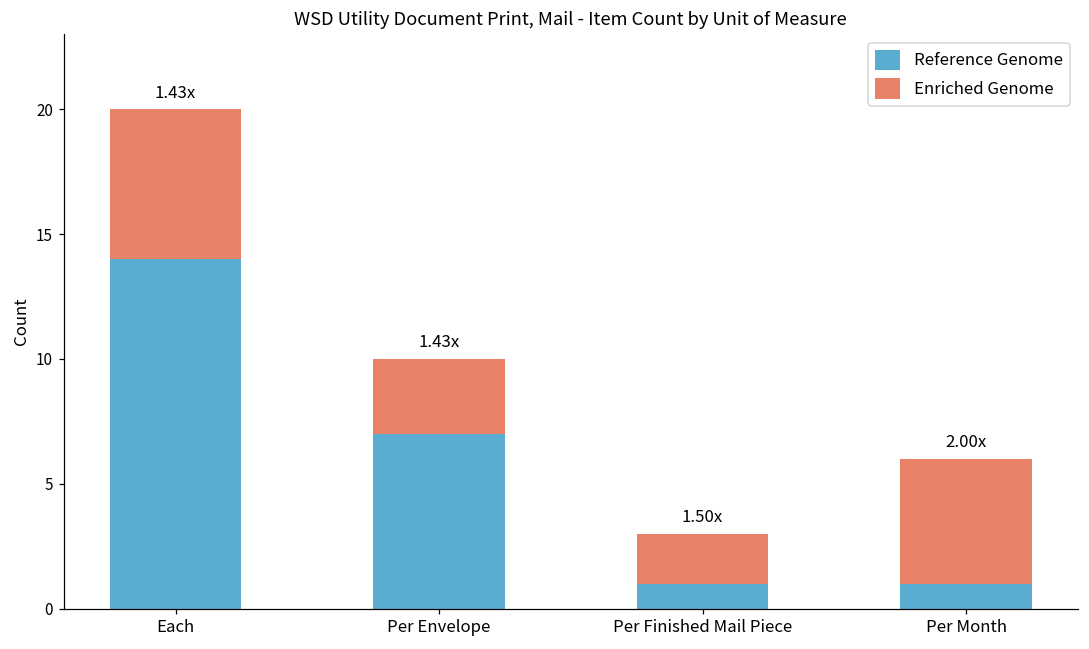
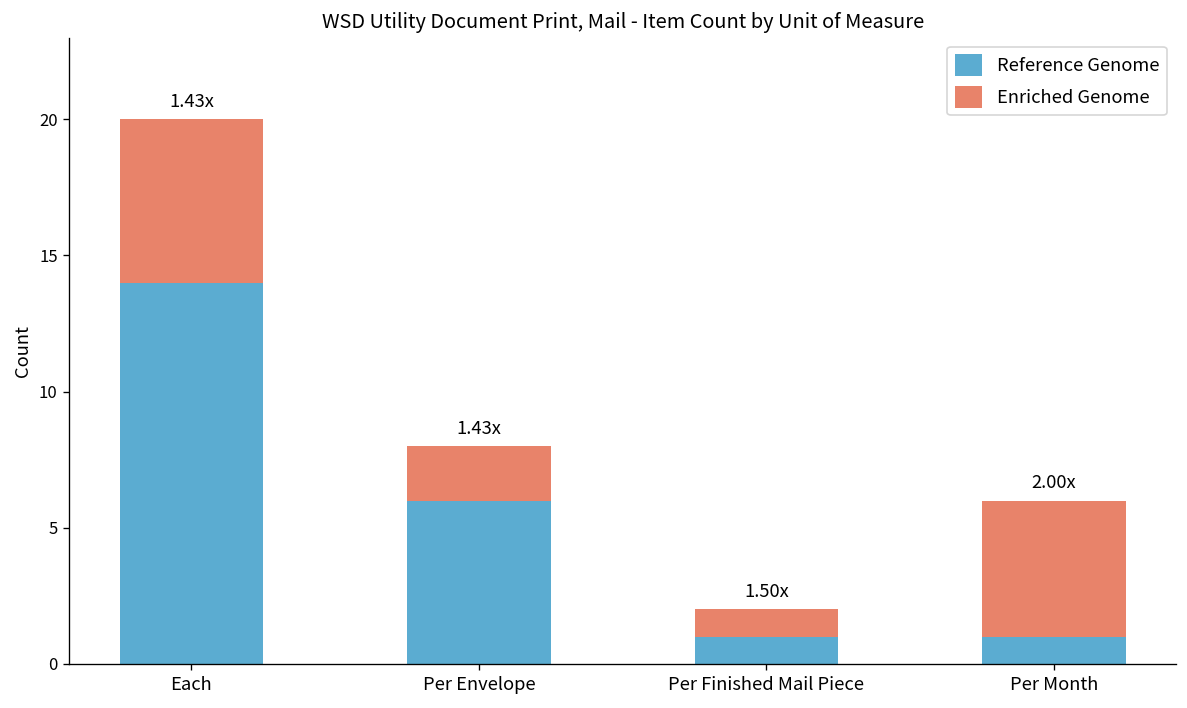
Reference Genome, Per Envelope: 7 -> 6
Enriched Genome, Per Envelope: 3 -> 2
Enriched Genome, Per Finished Mail Piece: 2 -> 1
